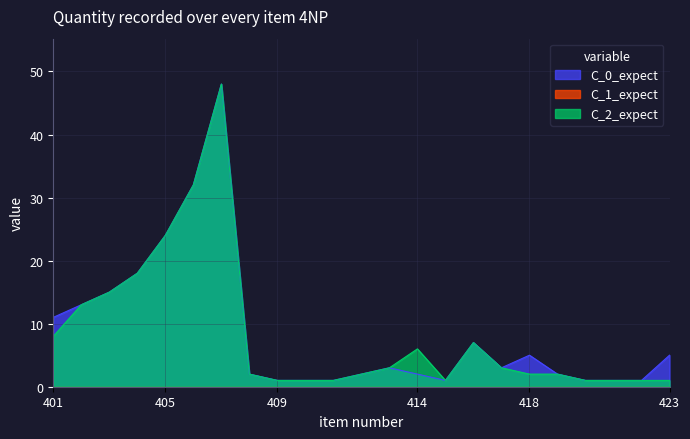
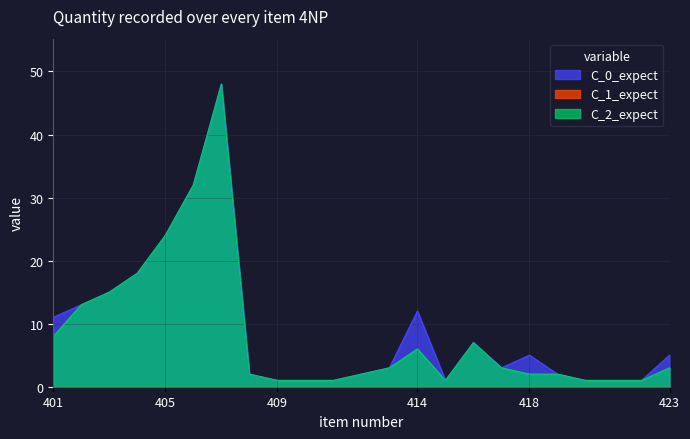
C_0_expect, 414: 2 -> 12
C_2_expect, 423: 1 -> 3
